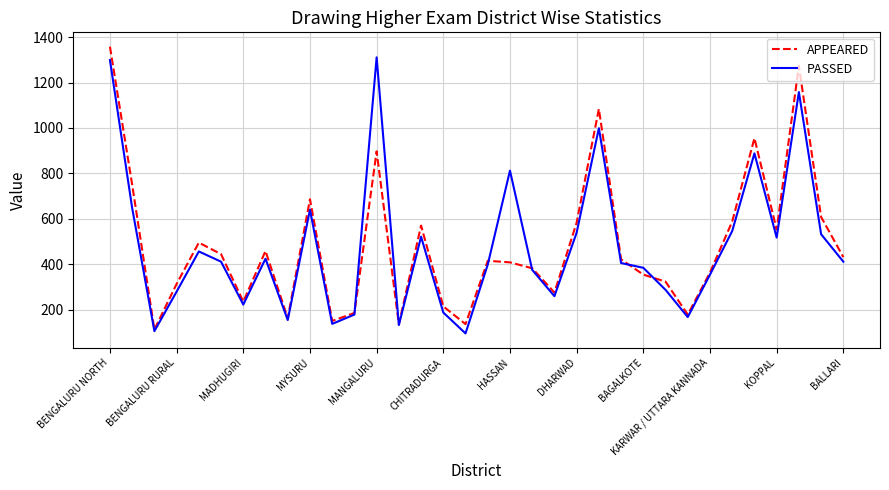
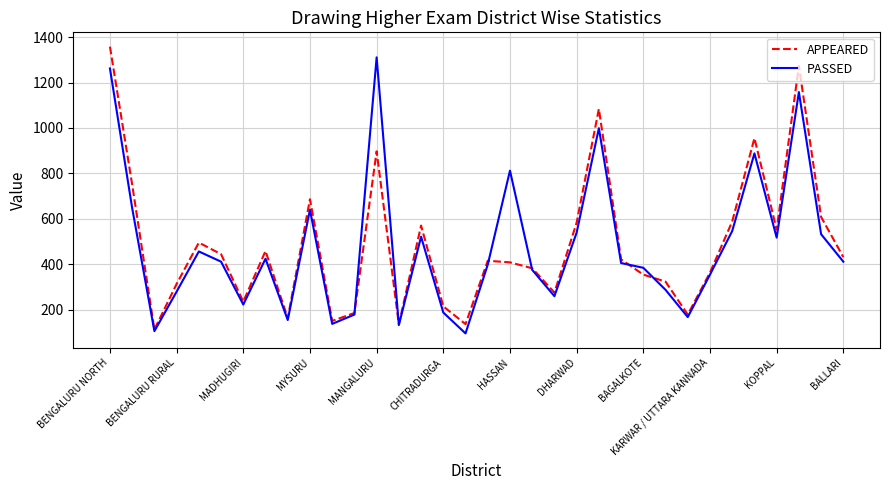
PASSED, BENGALURU NORTH: 1300 -> 1260
